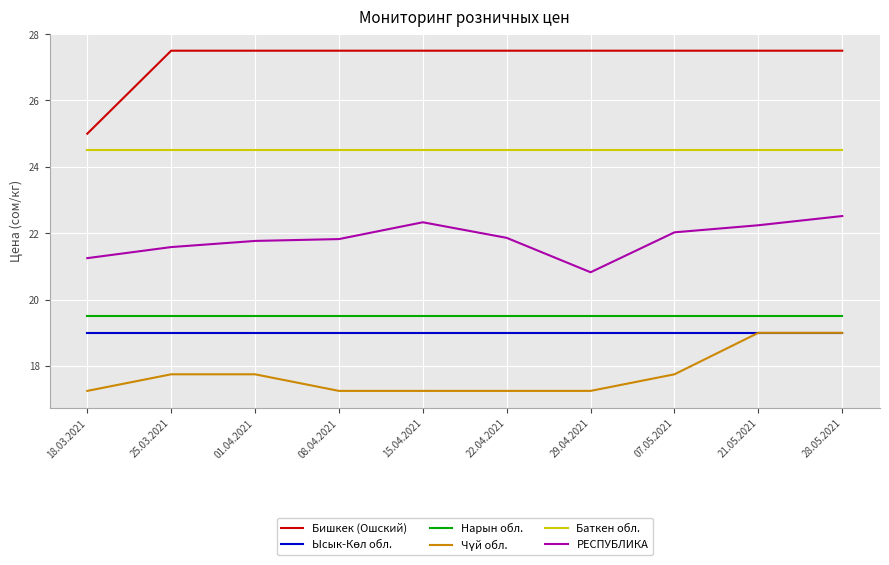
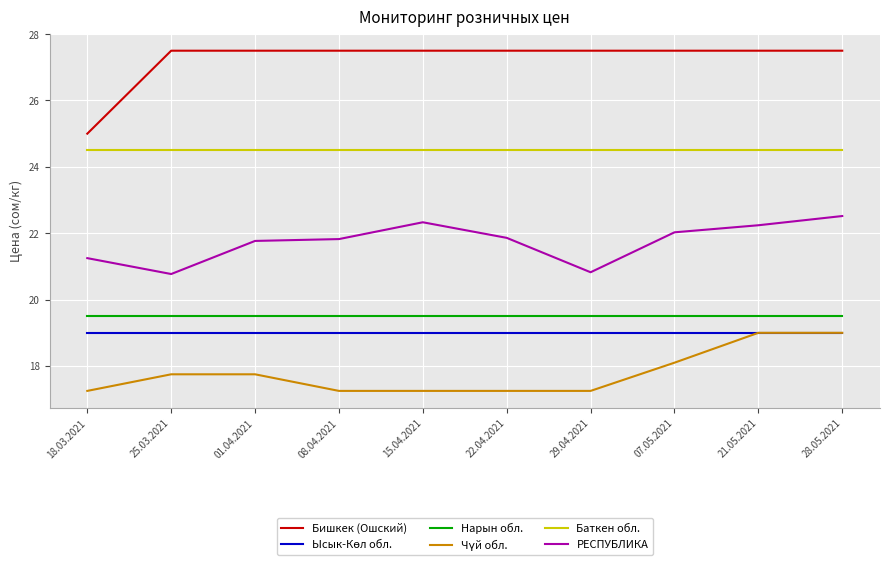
РЕСПУБЛИКА, 25.03.2021: 21.6 -> 20.8
Чүй обл., 07.05.2021: 17.8 -> 18.1
